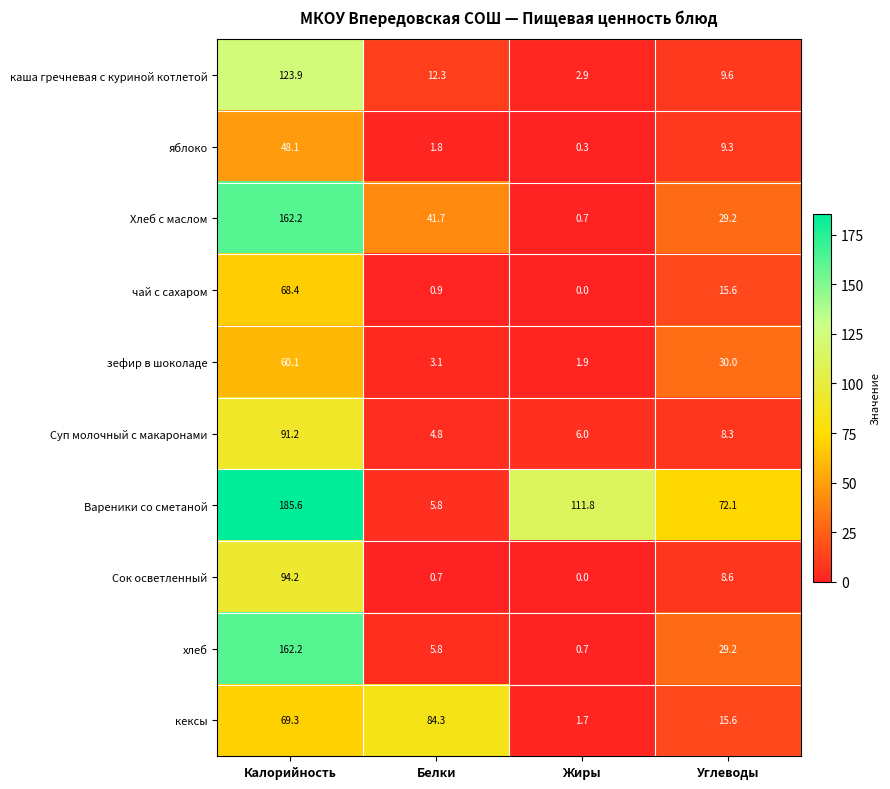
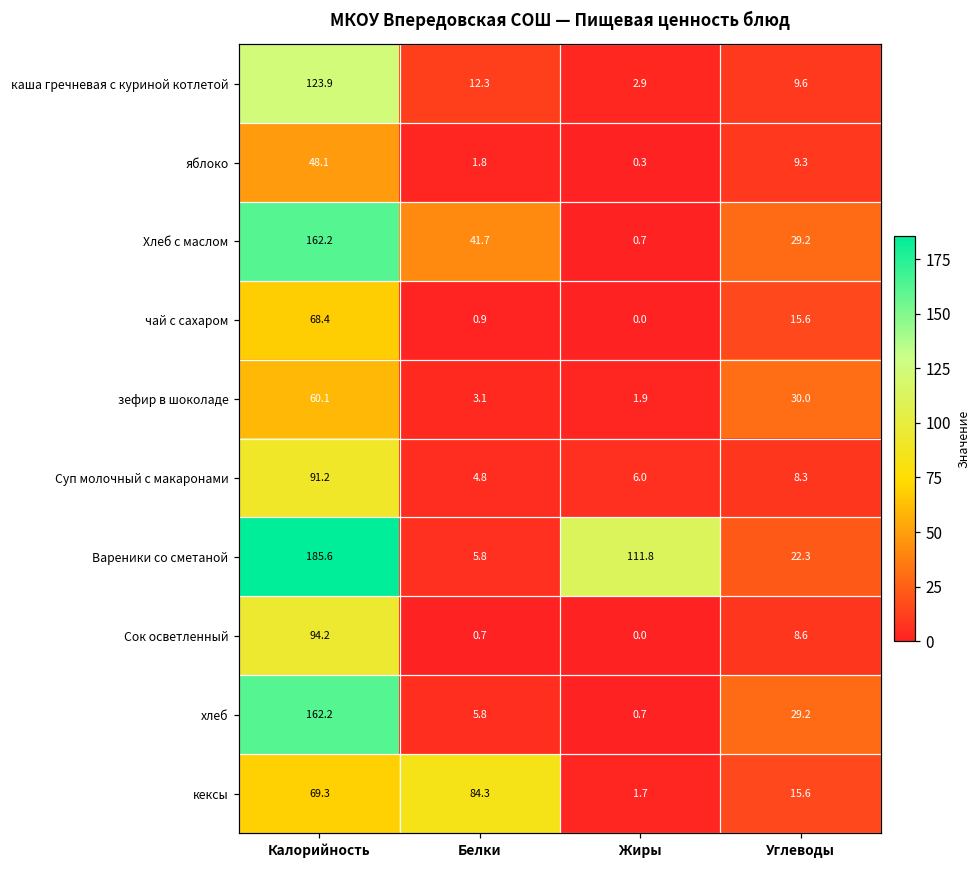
Вареники со сметаной, Углеводы: 72.1 -> 22.3
